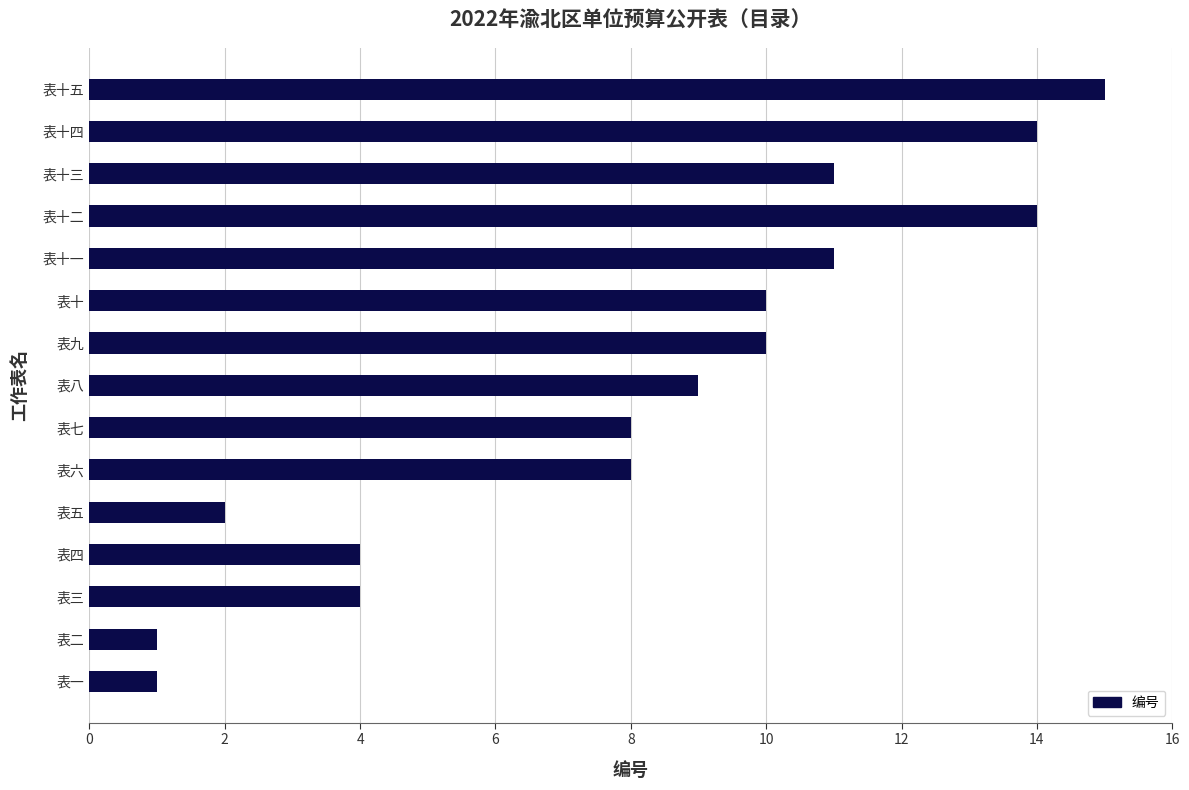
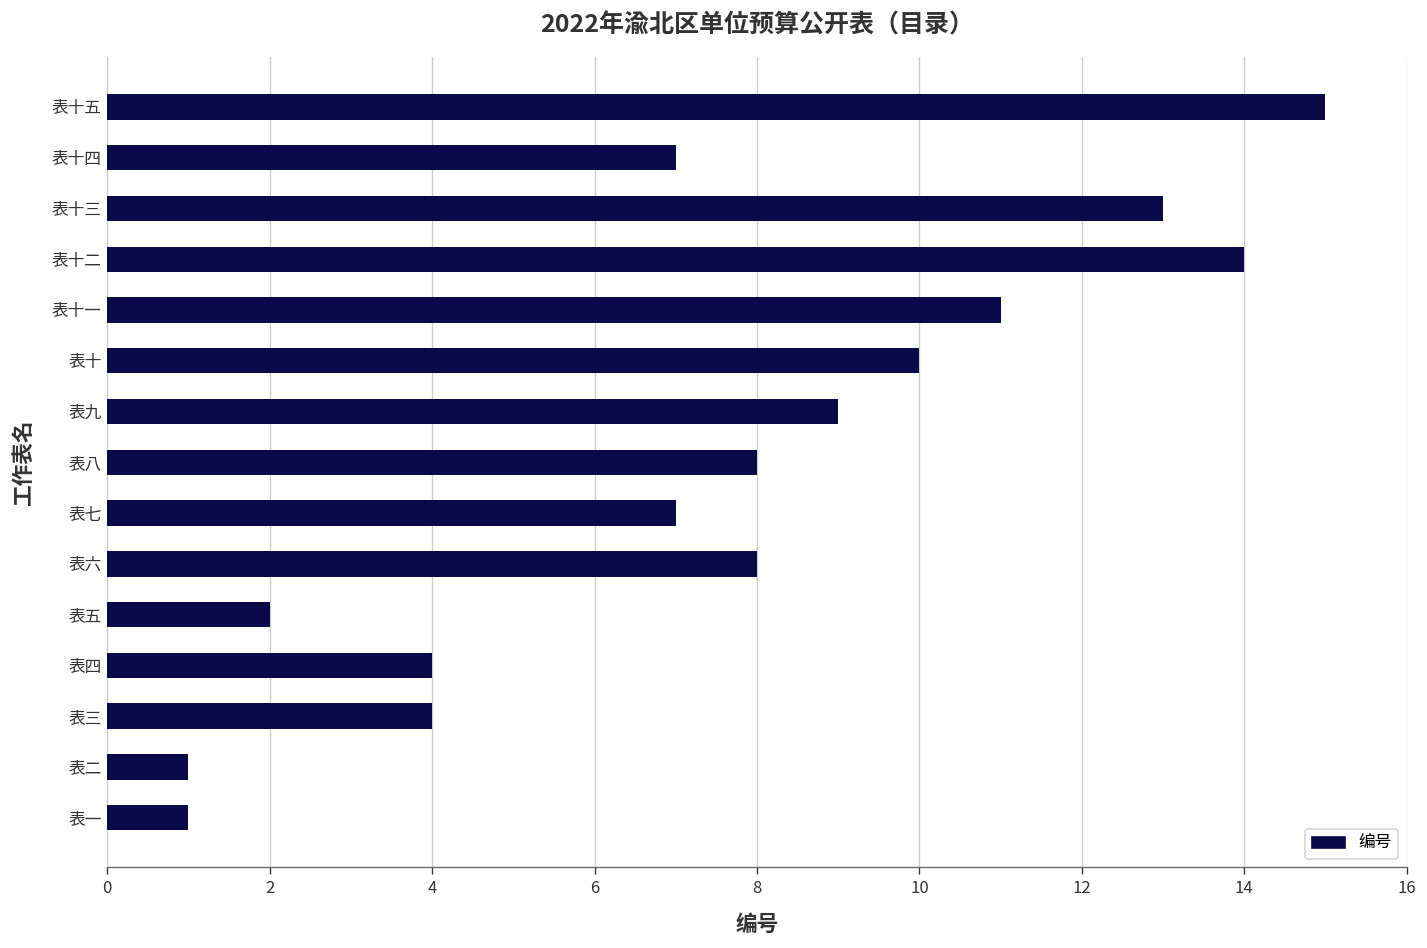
表十四: 14 -> 7
表十三: 11 -> 13
表九: 10 -> 9
表八: 9 -> 8
表七: 8 -> 7
